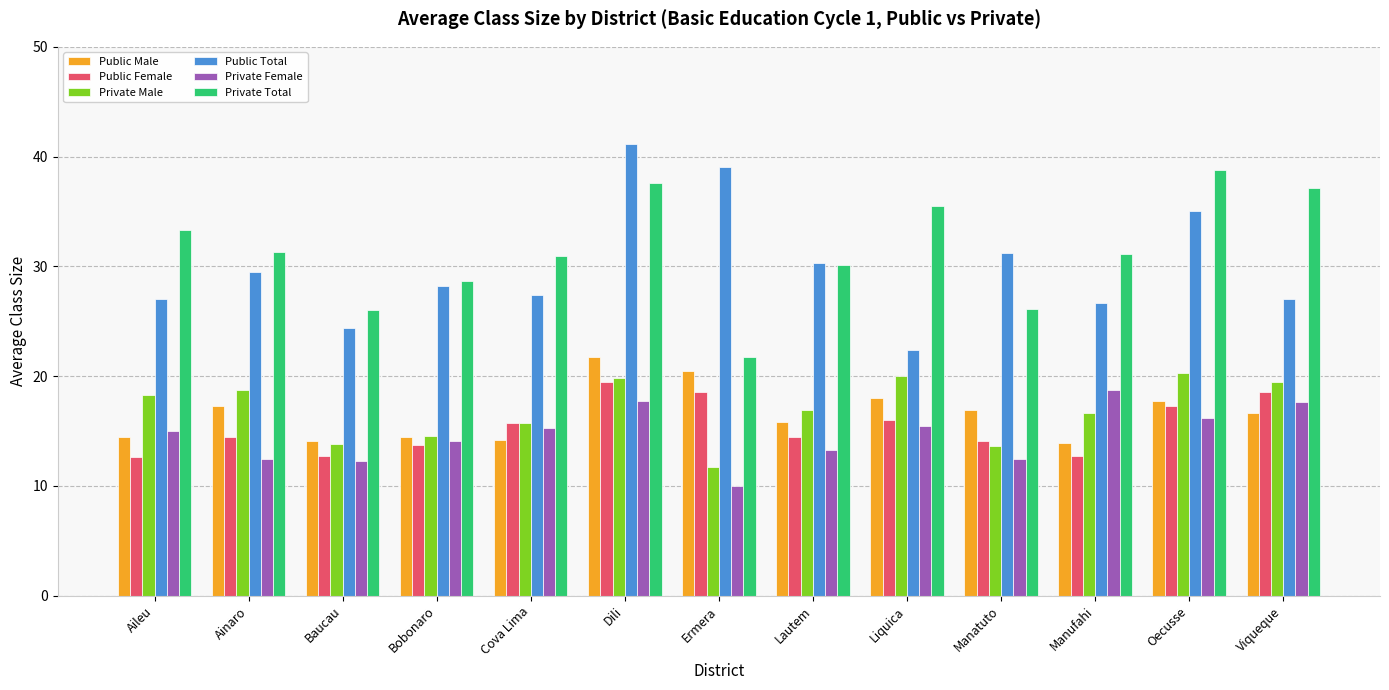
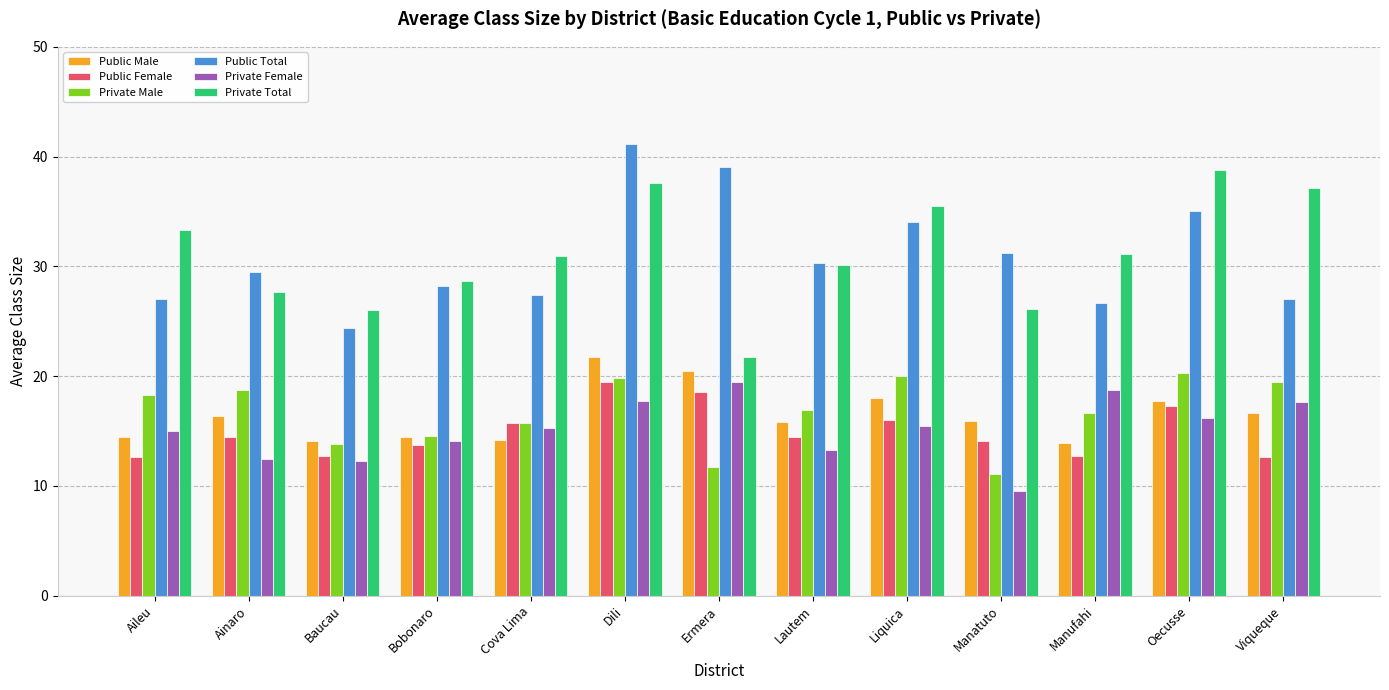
Public Male, Ainaro: 17.3 -> 16.3
Private Total, Ainaro: 31.3 -> 27.6
Private Female, Ermera: 10.0 -> 19.5
Public Total, Liquica: 22.4 -> 34.0
Public Male, Manatuto: 16.9 -> 15.9
Private Male, Manatuto: 13.6 -> 11.1
Private Female, Manatuto: 12.5 -> 9.5
Public Female, Viqueque: 18.6 -> 12.6
